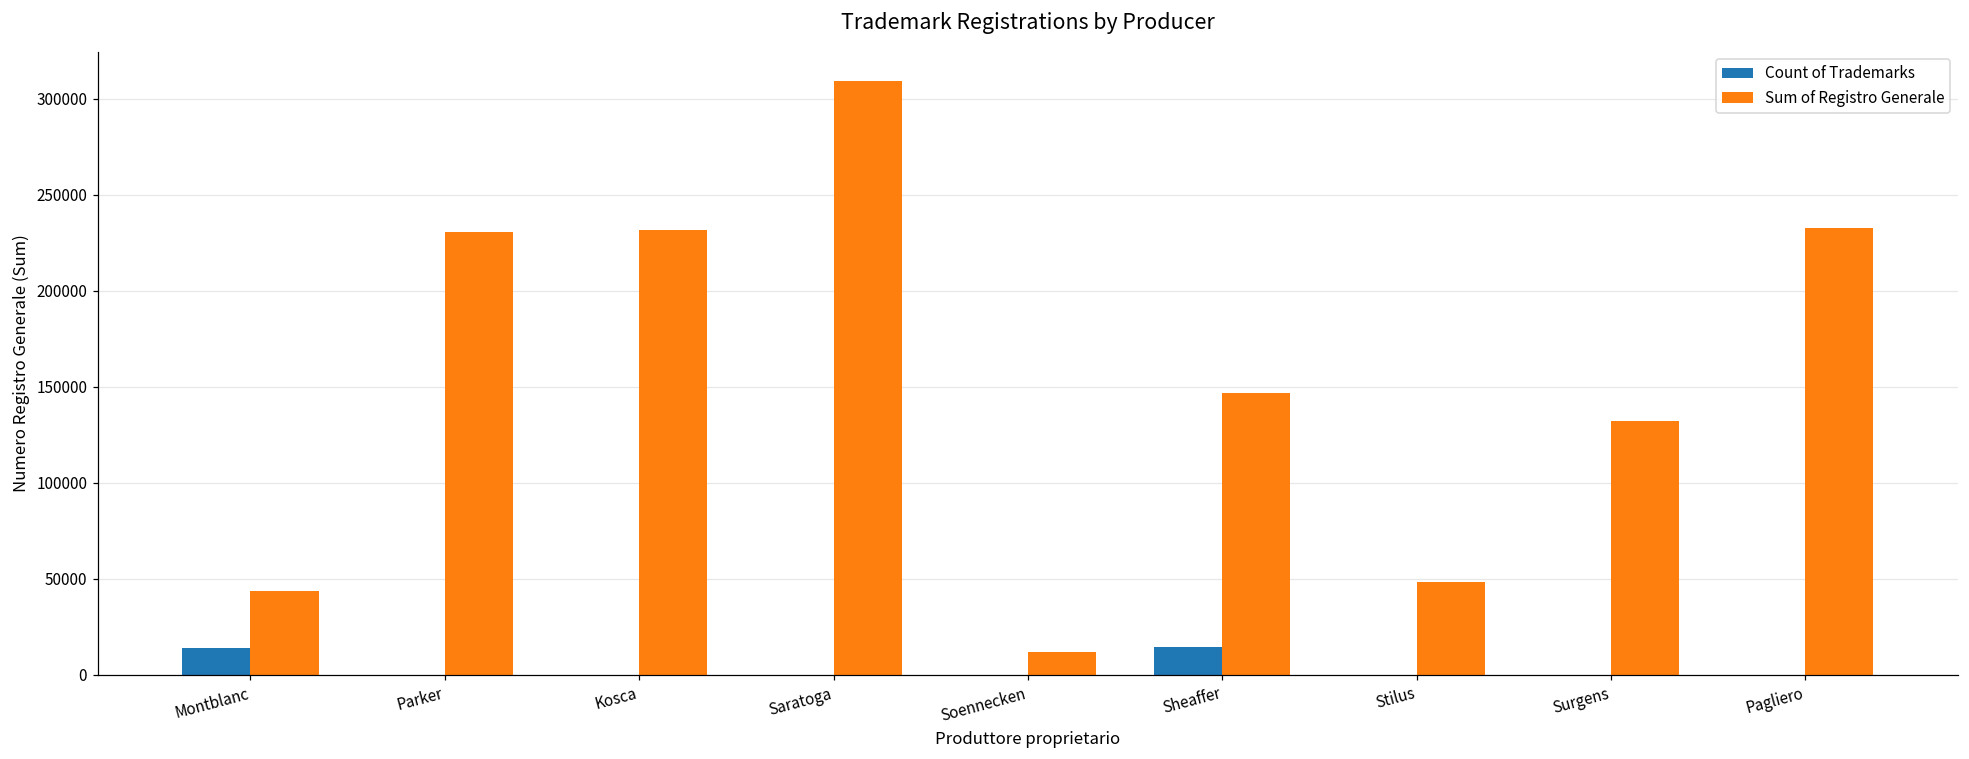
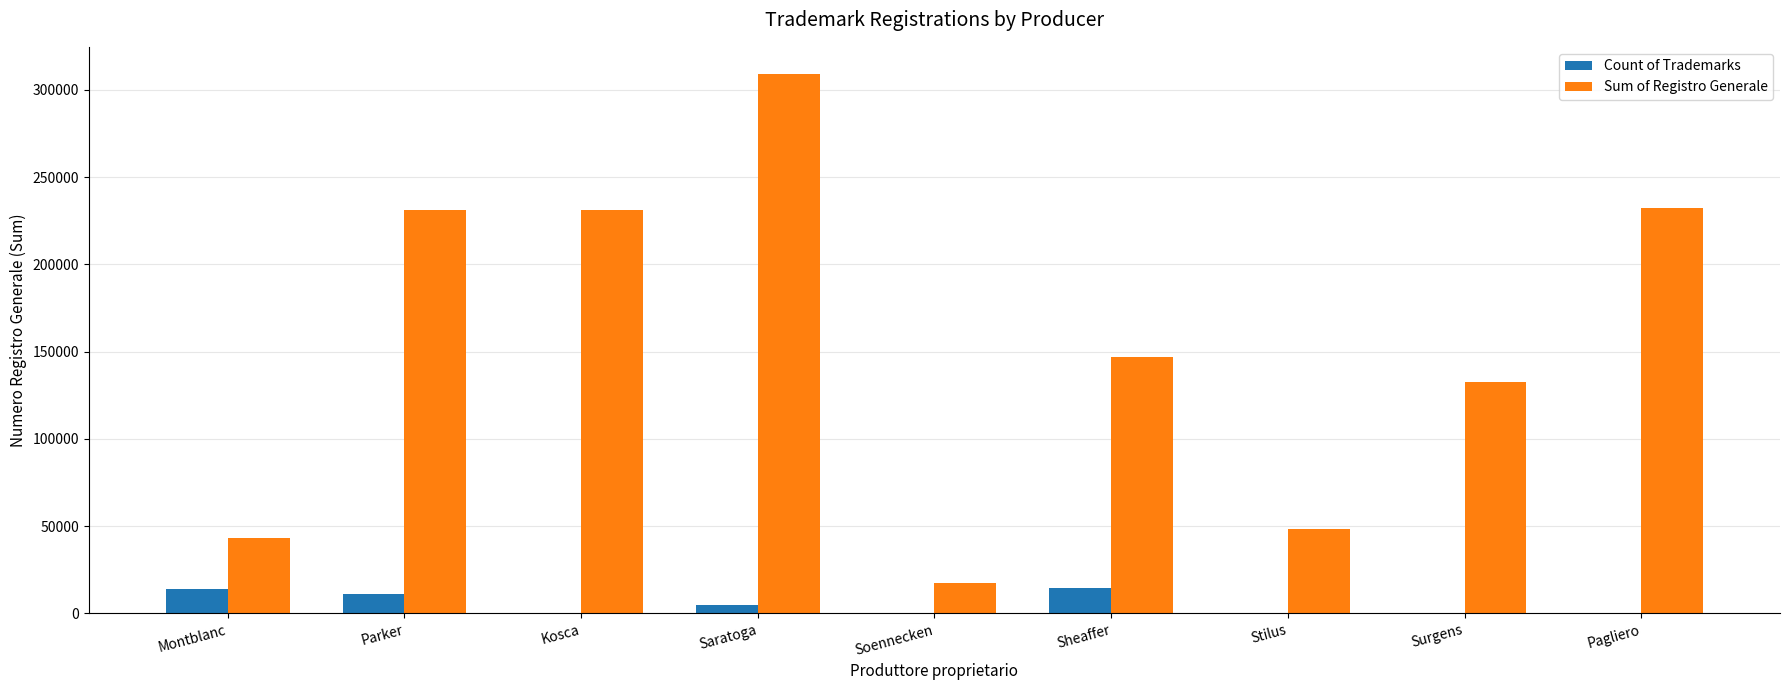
Count of Trademarks, Parker: 0 -> 11000
Count of Trademarks, Saratoga: 0 -> 5000
Sum of Registro Generale, Soennecken: 12000 -> 17000
